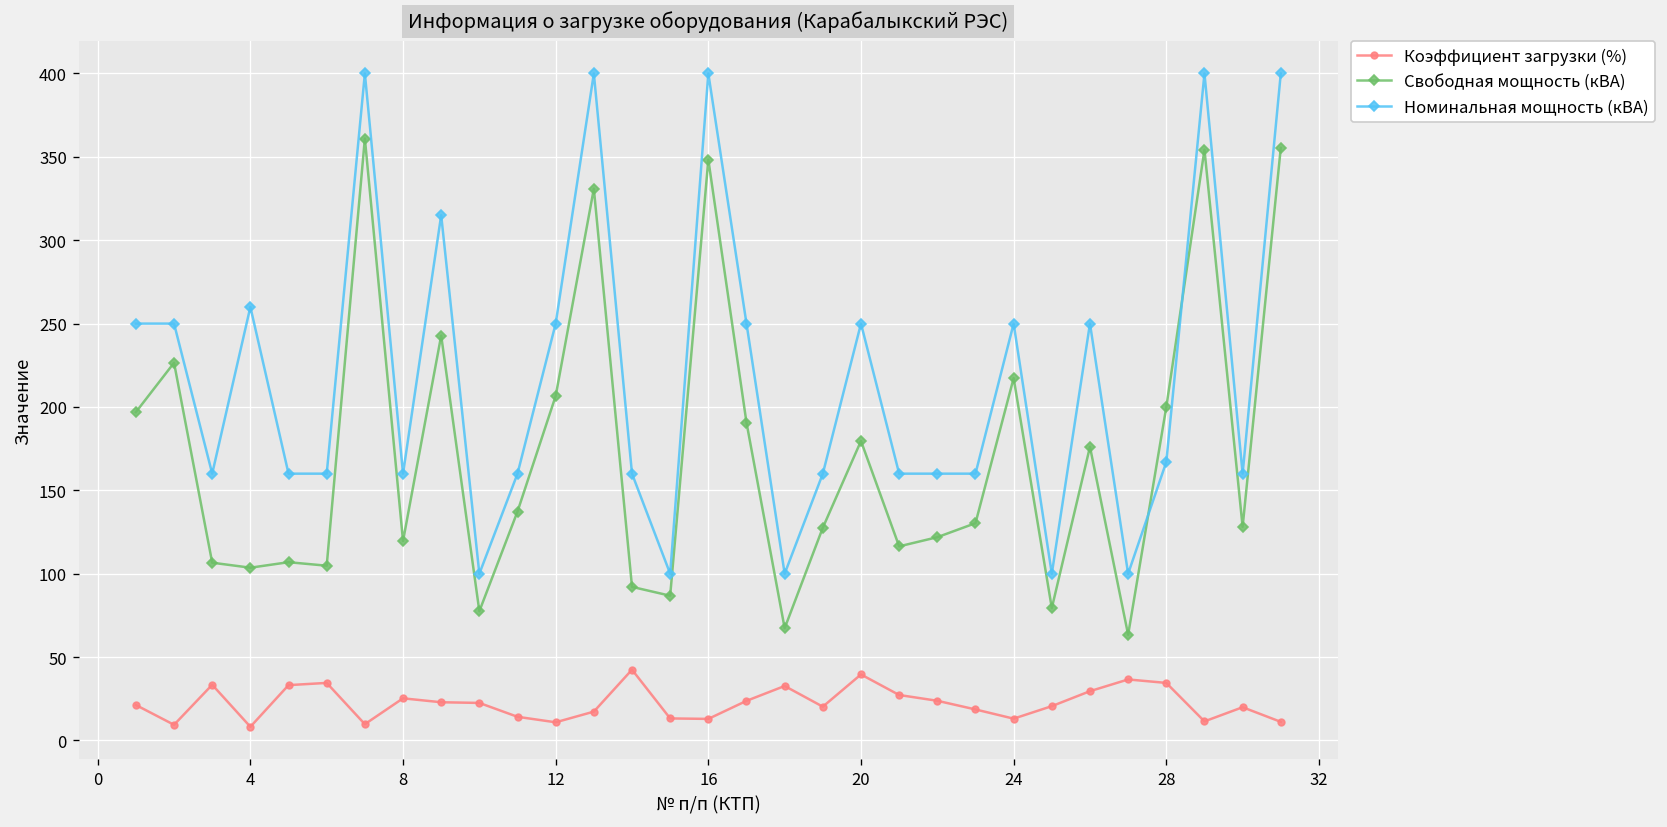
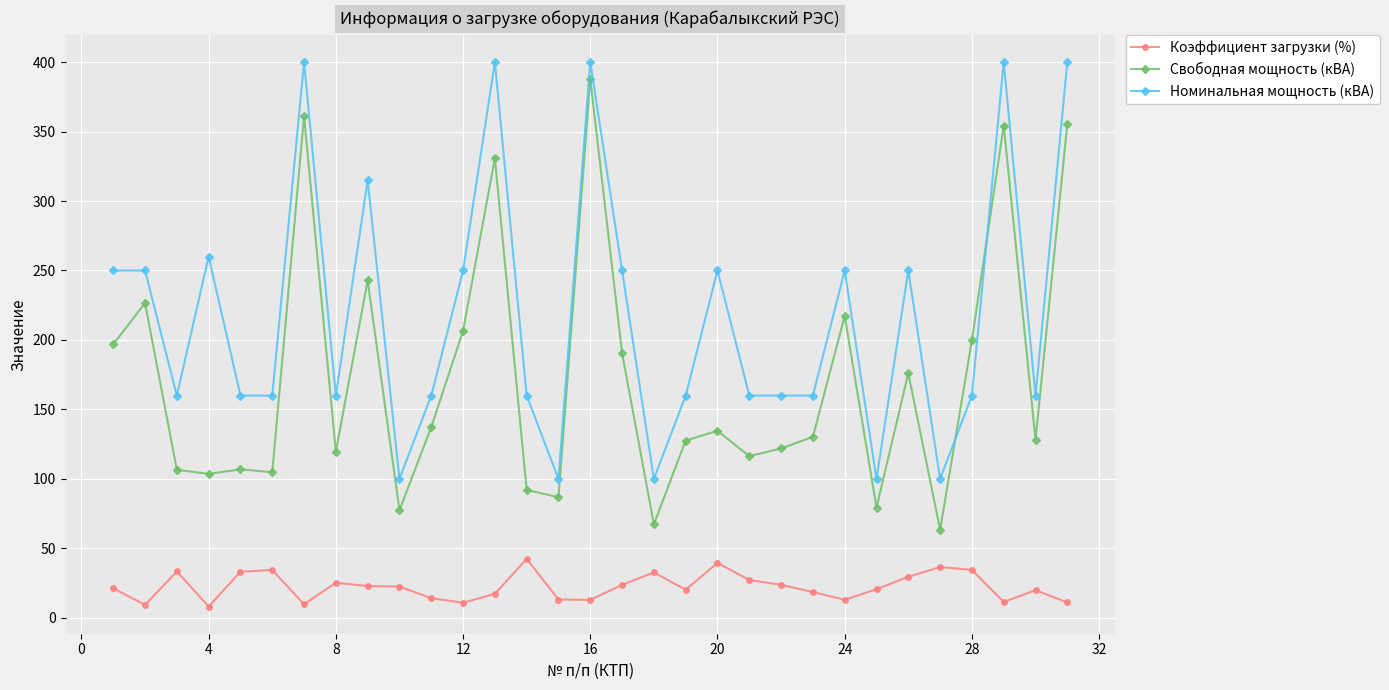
Свободная мощность (кВА), 16: 348 -> 388
Свободная мощность (кВА), 20: 180 -> 135
Номинальная мощность (кВА), 28: 167 -> 160
